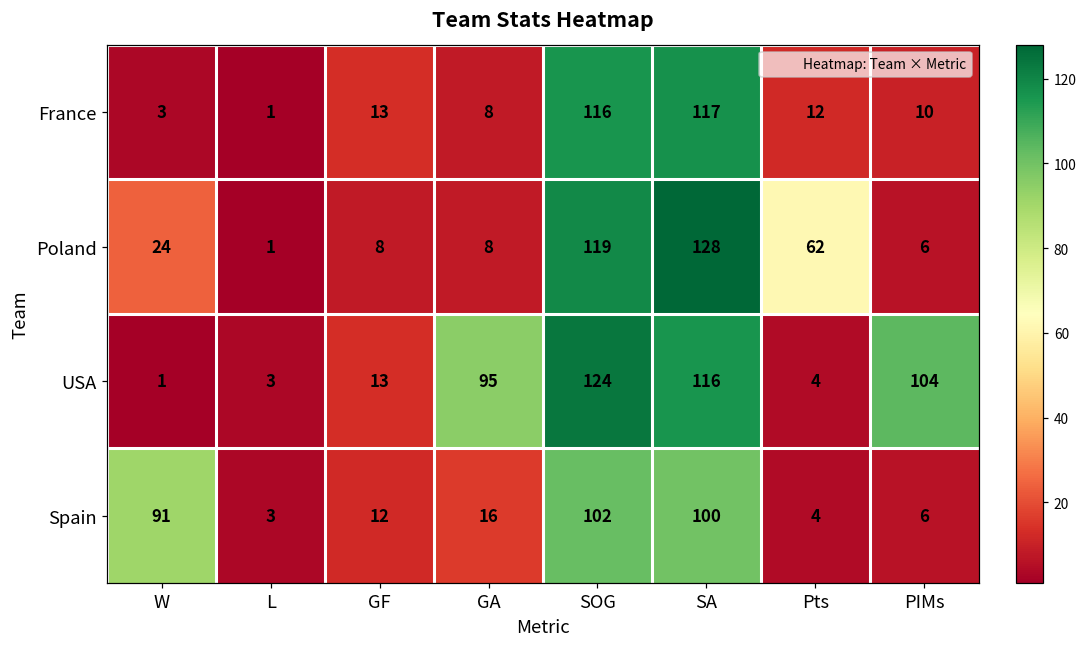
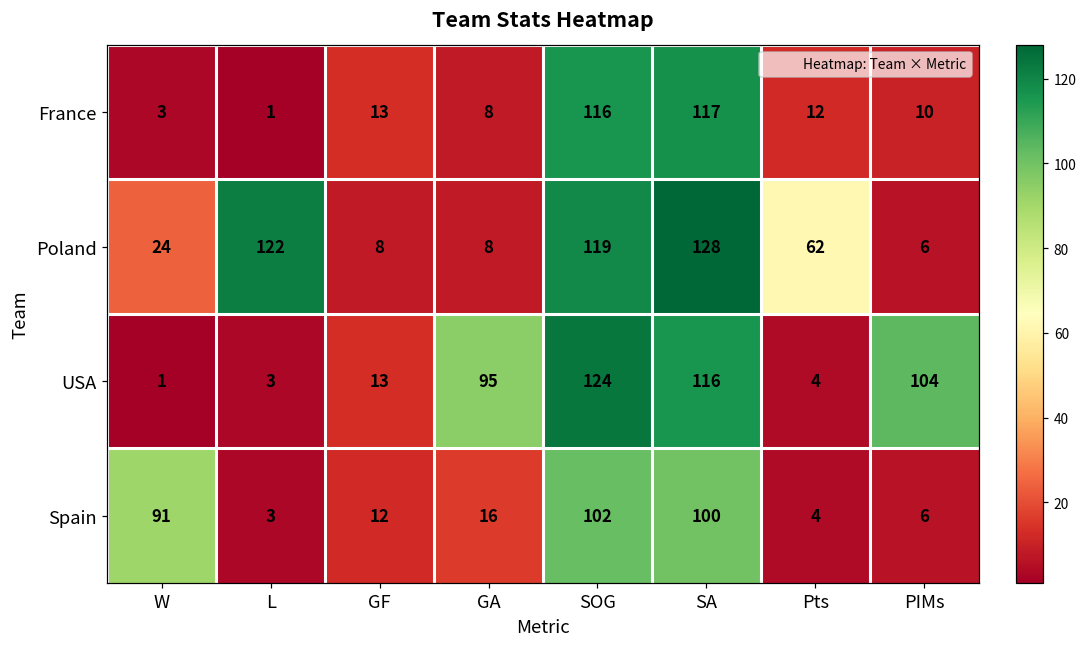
Poland, L: 1 -> 122
